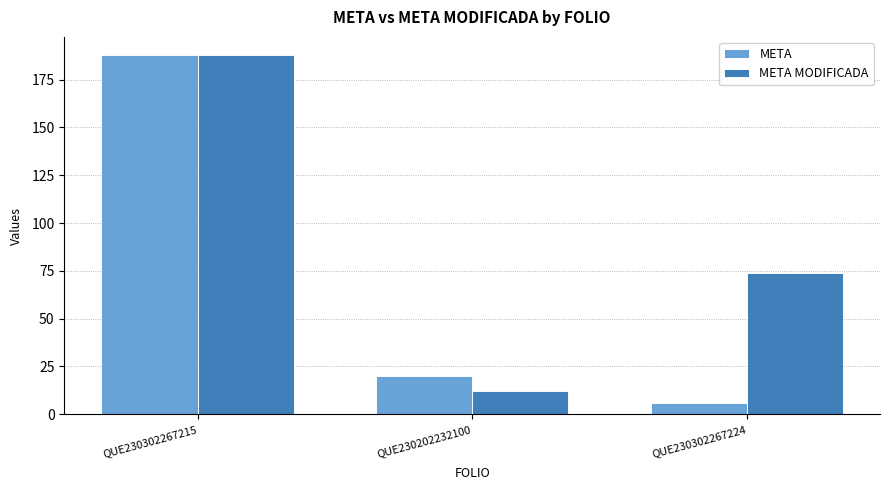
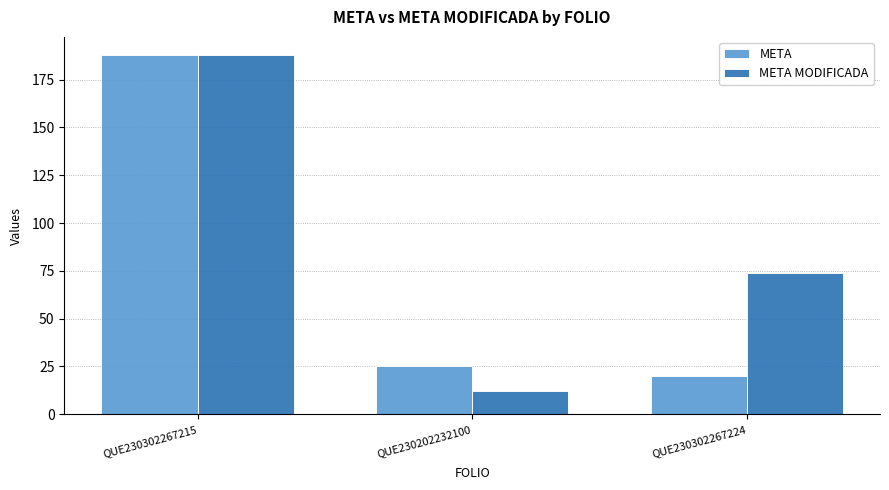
META, QUE230202232100: 20 -> 25
META, QUE230302267224: 6 -> 20
